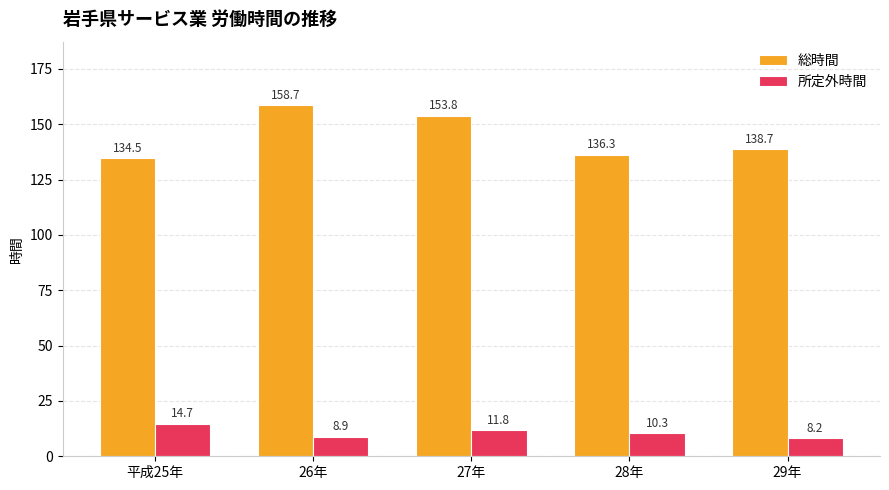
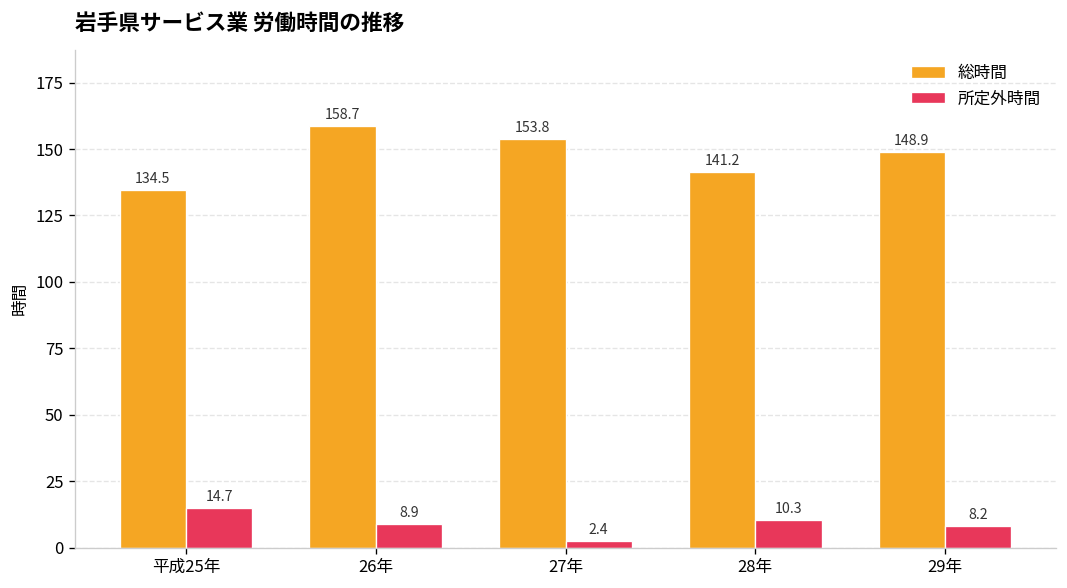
所定外時間, 27年: 11.8 -> 2.4
総時間, 28年: 136.3 -> 141.2
総時間, 29年: 138.7 -> 148.9
